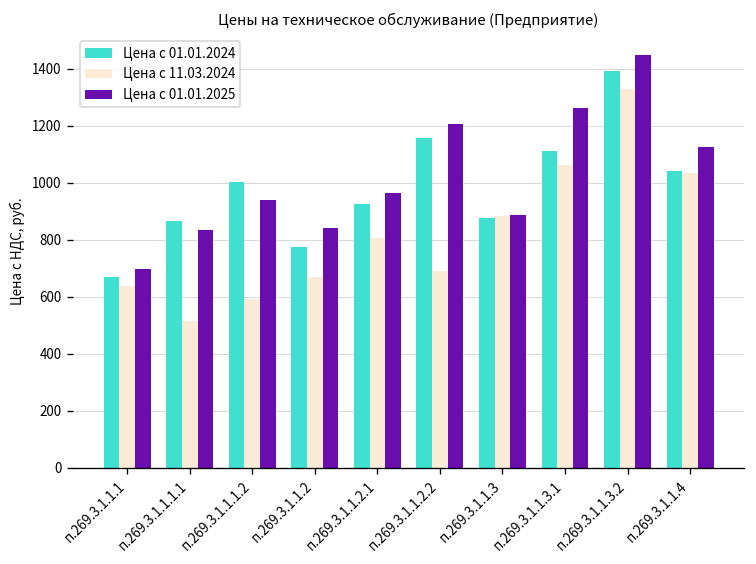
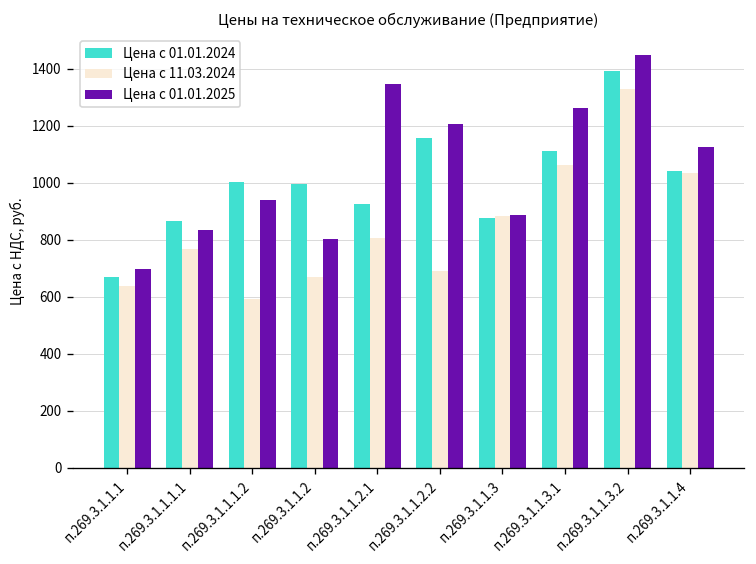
Цена с 11.03.2024, п.269.3.1.1.1.1: 520 -> 770
Цена с 01.01.2024, п.269.3.1.1.2: 770 -> 1000
Цена с 01.01.2025, п.269.3.1.1.2: 840 -> 800
Цена с 01.01.2025, п.269.3.1.1.2.1: 960 -> 1350
